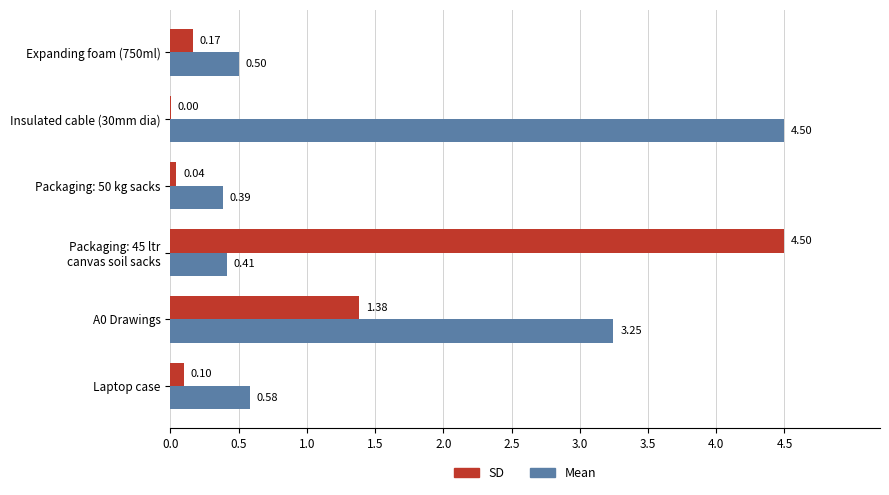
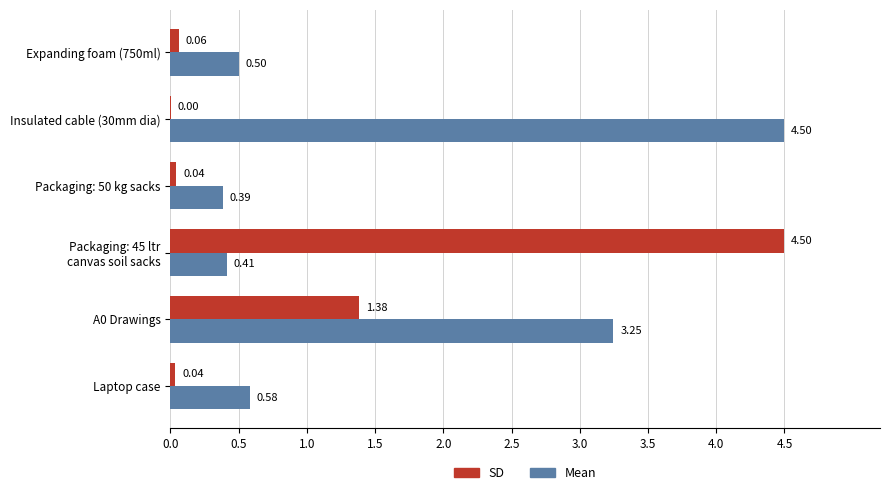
SD, Expanding foam (750ml): 0.17 -> 0.06
SD, Laptop case: 0.10 -> 0.04
